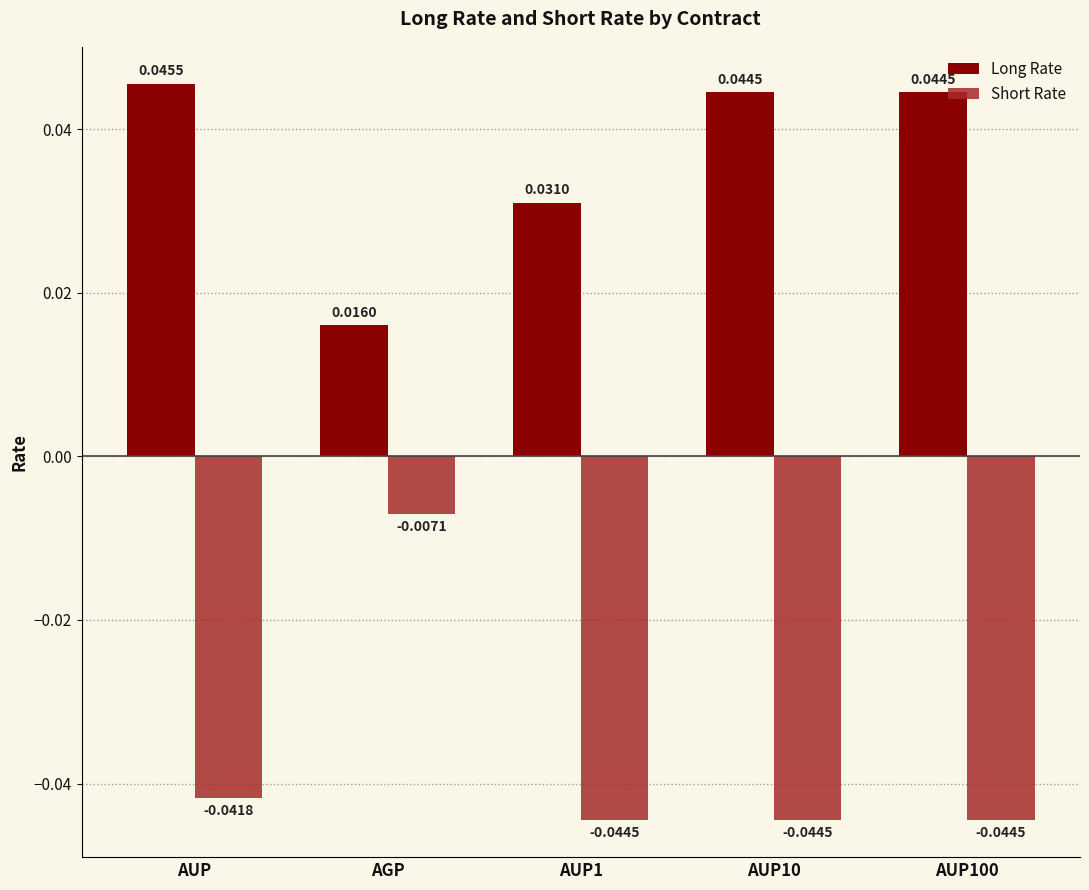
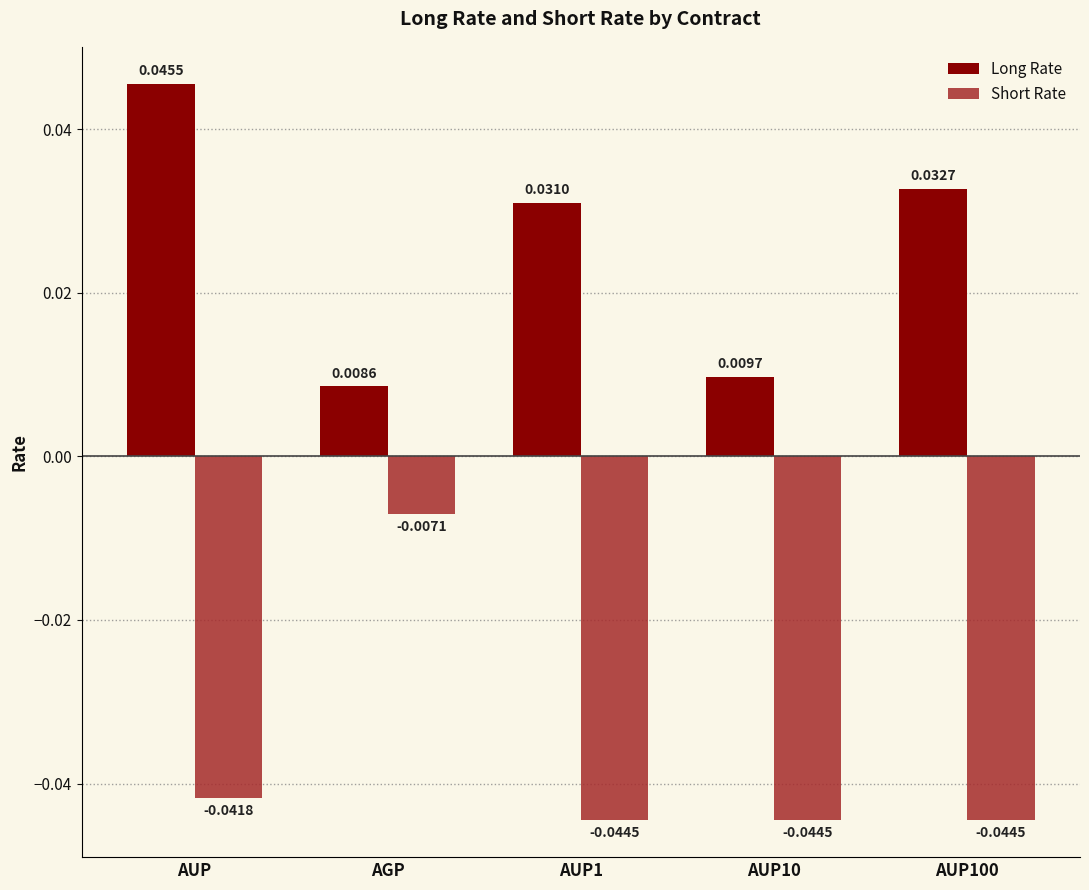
Long Rate, AGP: 0.0160 -> 0.0086
Long Rate, AUP10: 0.0445 -> 0.0097
Long Rate, AUP100: 0.0445 -> 0.0327
